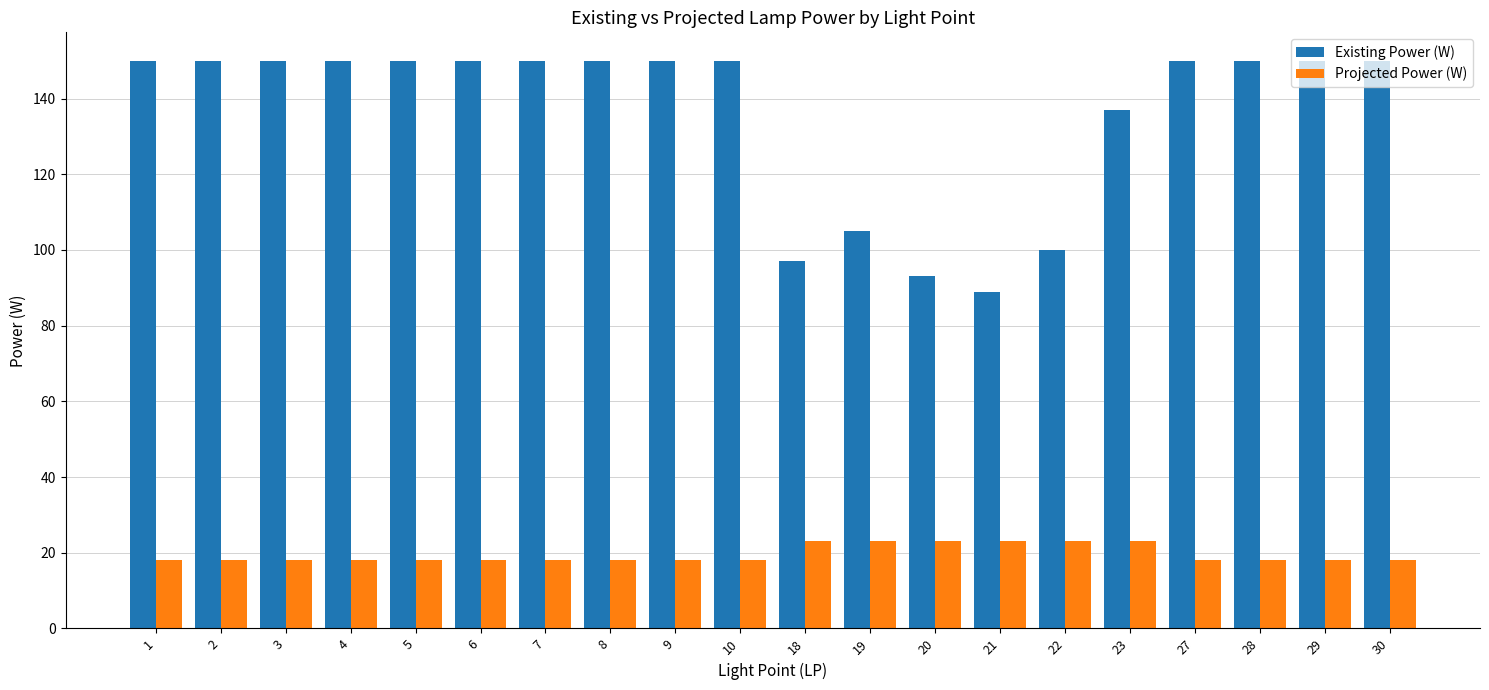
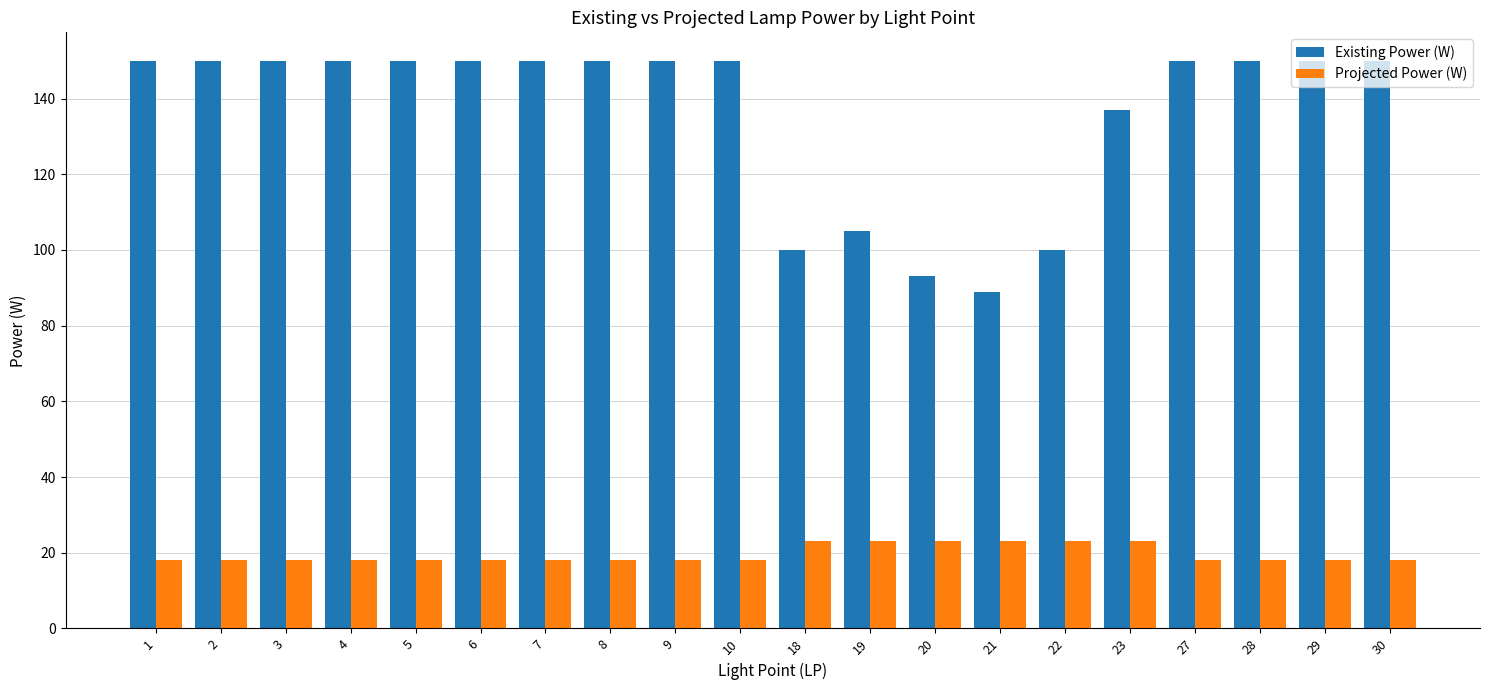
Existing Power (W), 18: 97 -> 100
